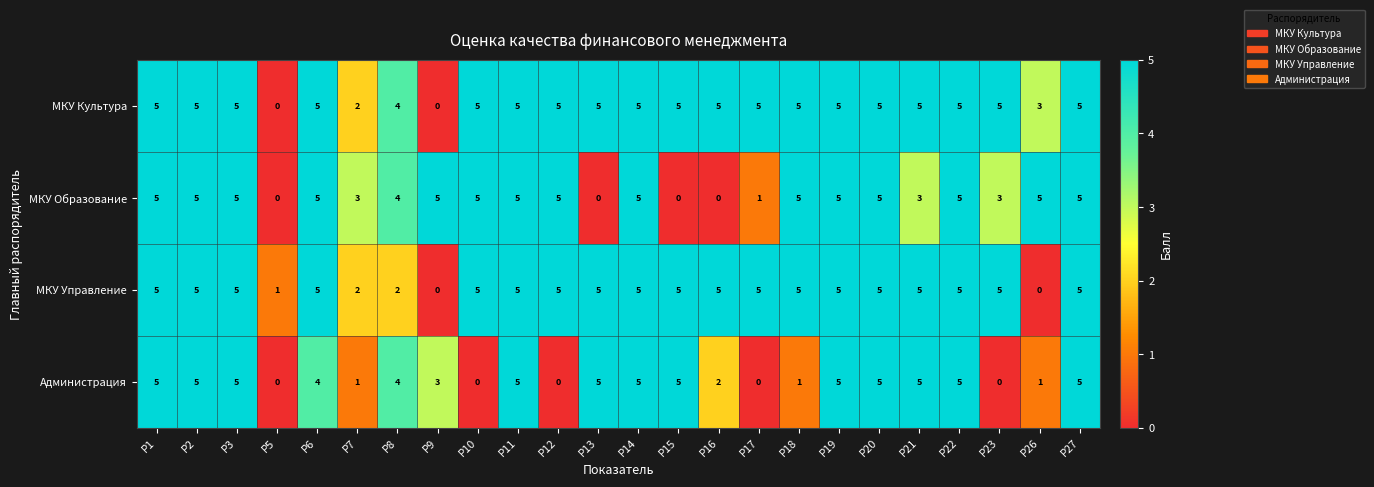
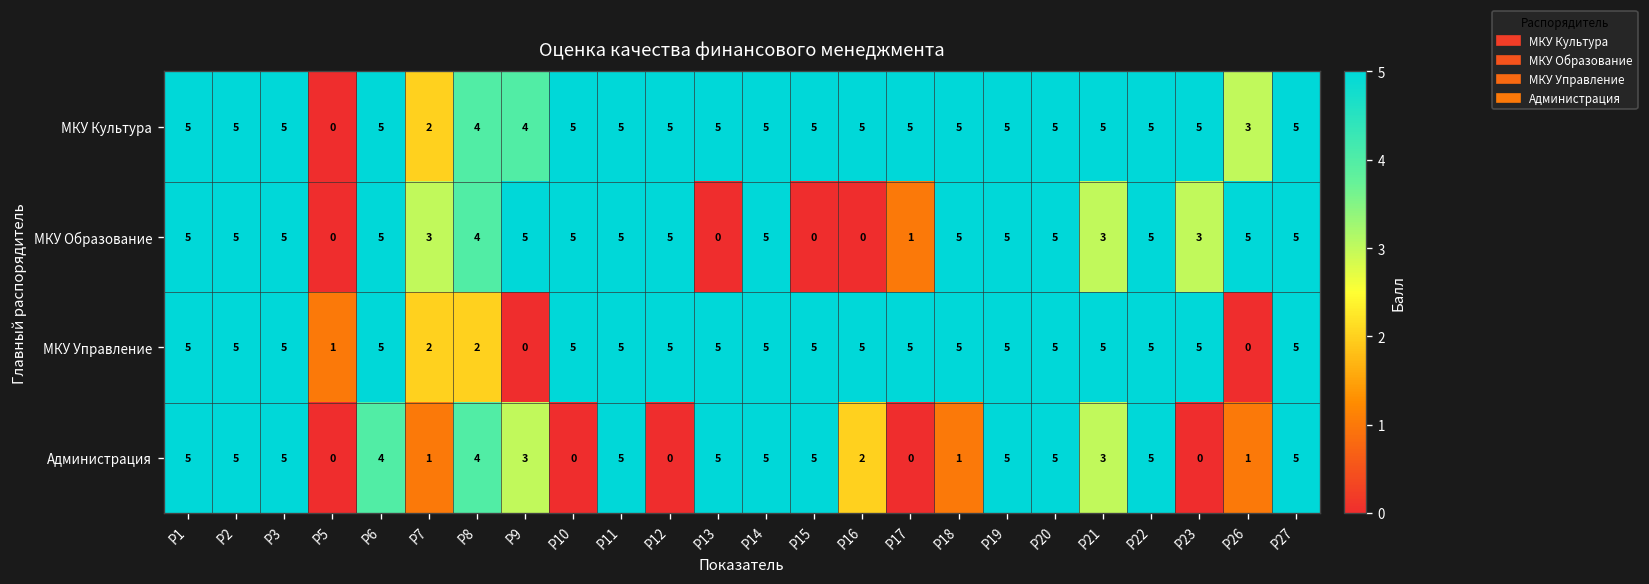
МКУ Культура, Р9: 0 -> 4
Администрация, Р21: 5 -> 3
